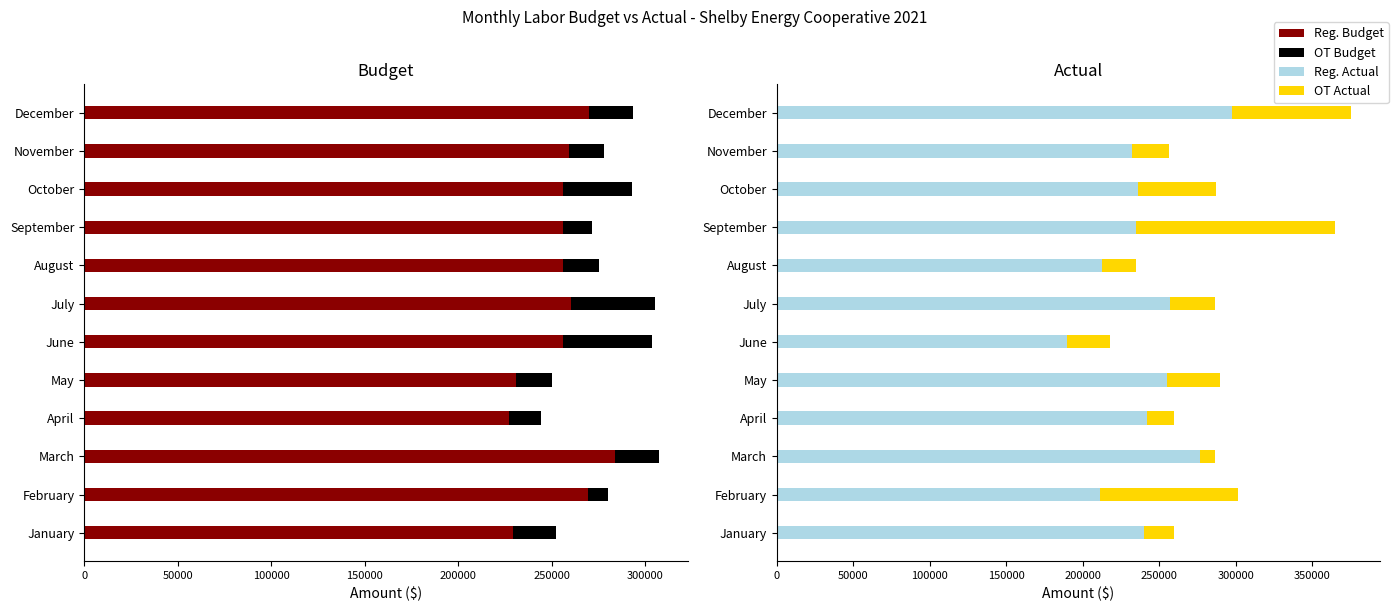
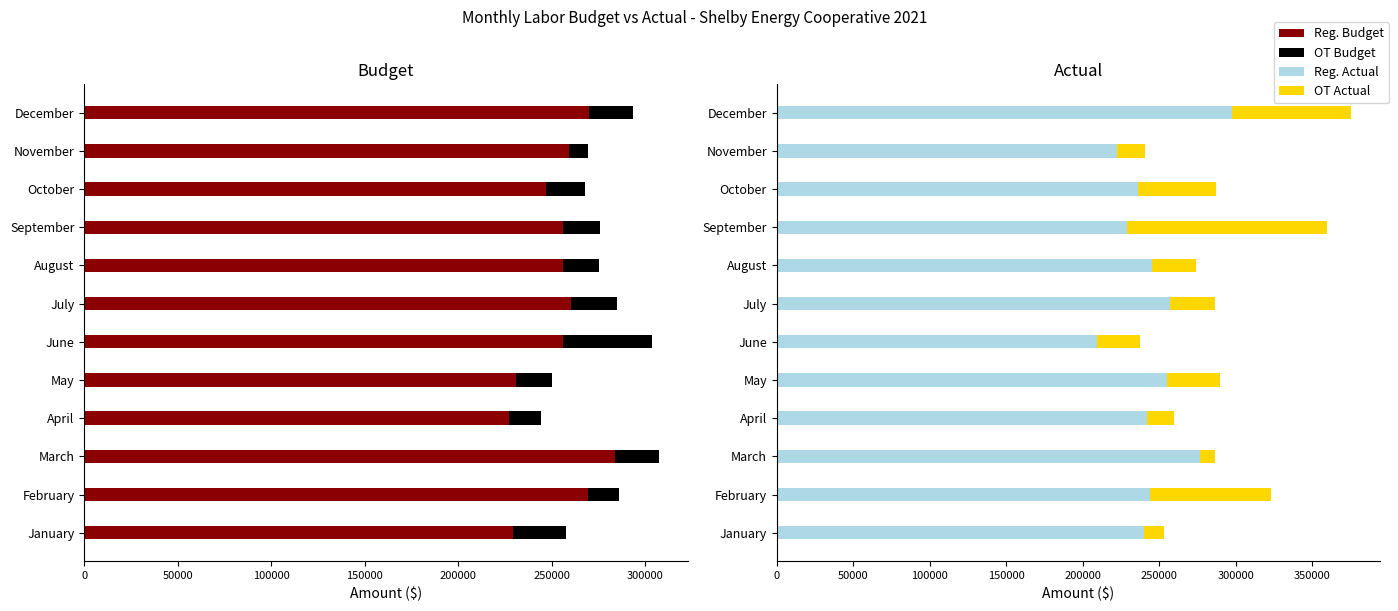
Budget, OT Budget, November: 19000 -> 10000
Budget, Reg. Budget, October: 256000 -> 247000
Budget, OT Budget, October: 37000 -> 21000
Budget, OT Budget, September: 16000 -> 20000
Budget, OT Budget, July: 45000 -> 25000
Budget, OT Budget, February: 11000 -> 16000
Budget, OT Budget, January: 23000 -> 28000
Actual, Reg. Actual, November: 232000 -> 222000
Actual, OT Actual, November: 24000 -> 18000
Actual, Reg. Actual, September: 234000 -> 229000
Actual, Reg. Actual, August: 213000 -> 245000
Actual, OT Actual, August: 22000 -> 29000
Actual, Reg. Actual, June: 190000 -> 209000
Actual, Reg. Actual, February: 211000 -> 244000
Actual, OT Actual, February: 90000 -> 79000
Actual, OT Actual, January: 19000 -> 13000
